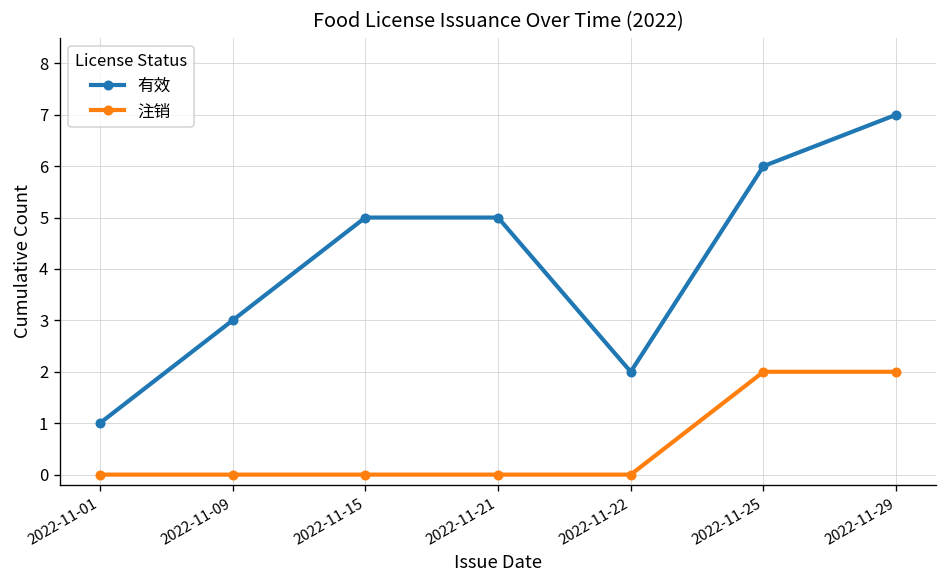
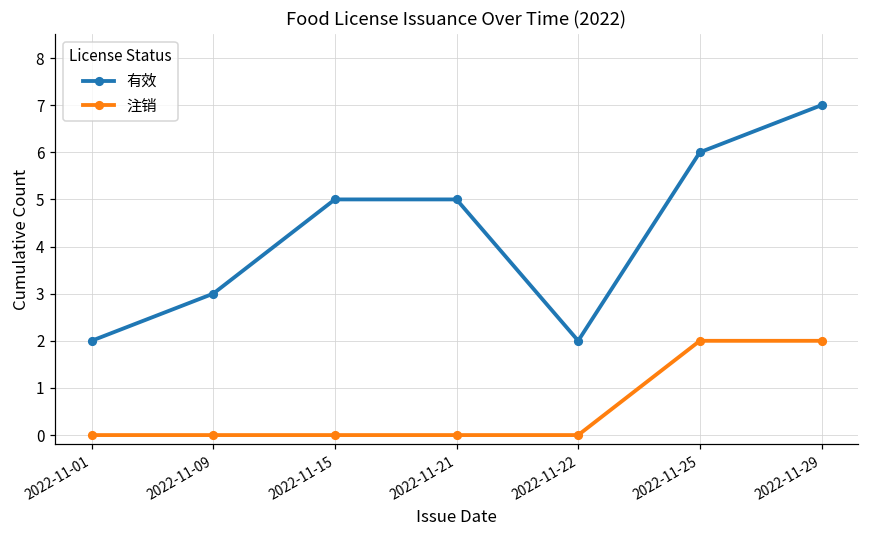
有效, 2022-11-01: 1 -> 2
